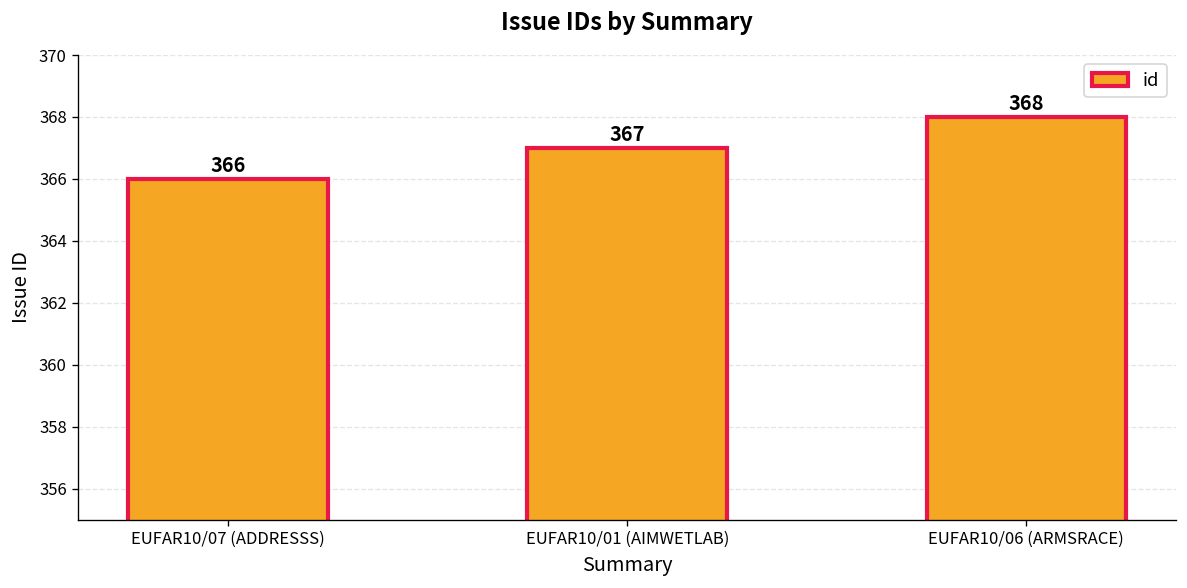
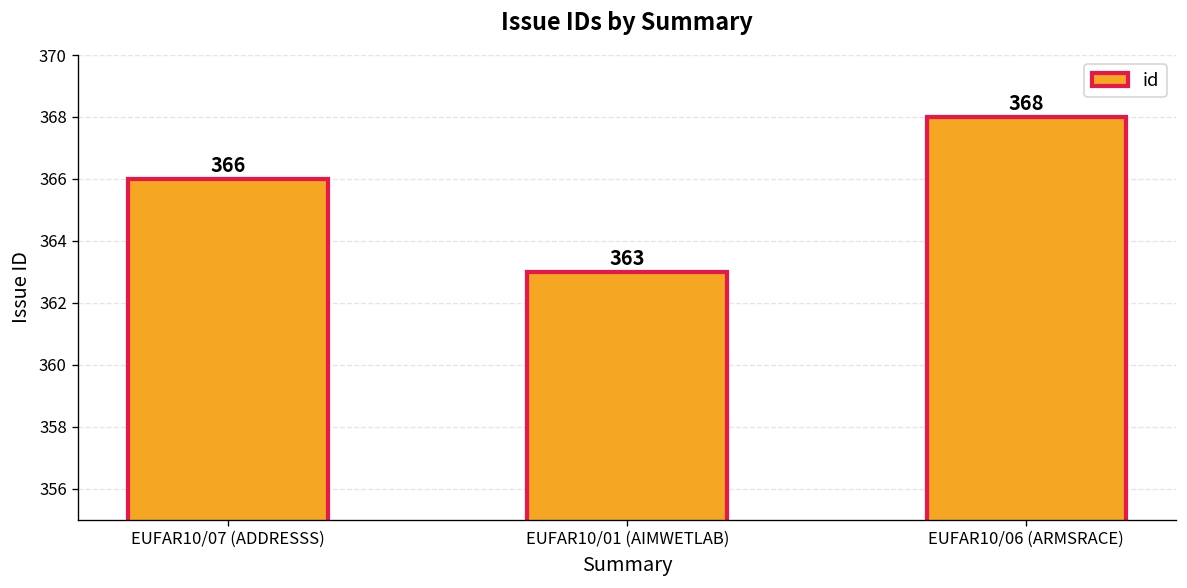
EUFAR10/01 (AIMWETLAB): 367 -> 363
